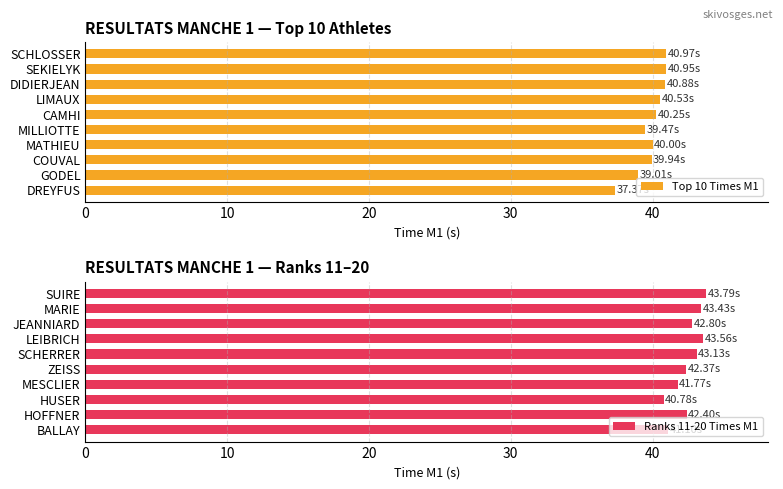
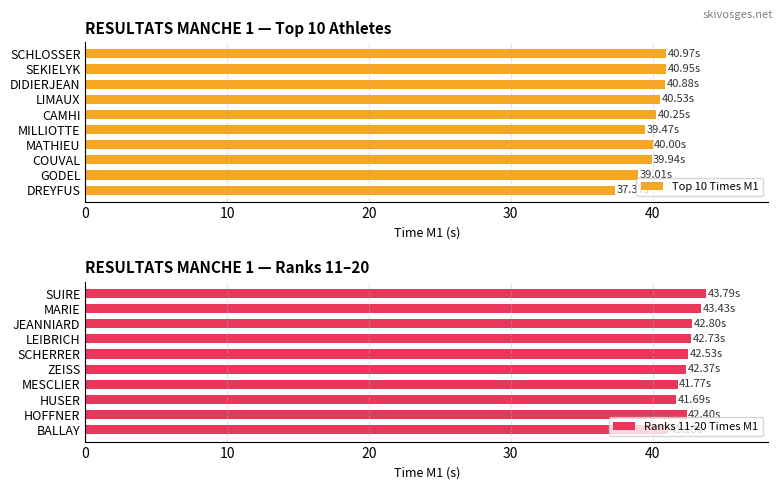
RESULTATS MANCHE 1 — Ranks 11–20, LEIBRICH: 43.56s -> 42.73s
RESULTATS MANCHE 1 — Ranks 11–20, SCHERRER: 43.13s -> 42.53s
RESULTATS MANCHE 1 — Ranks 11–20, HUSER: 40.78s -> 41.69s
